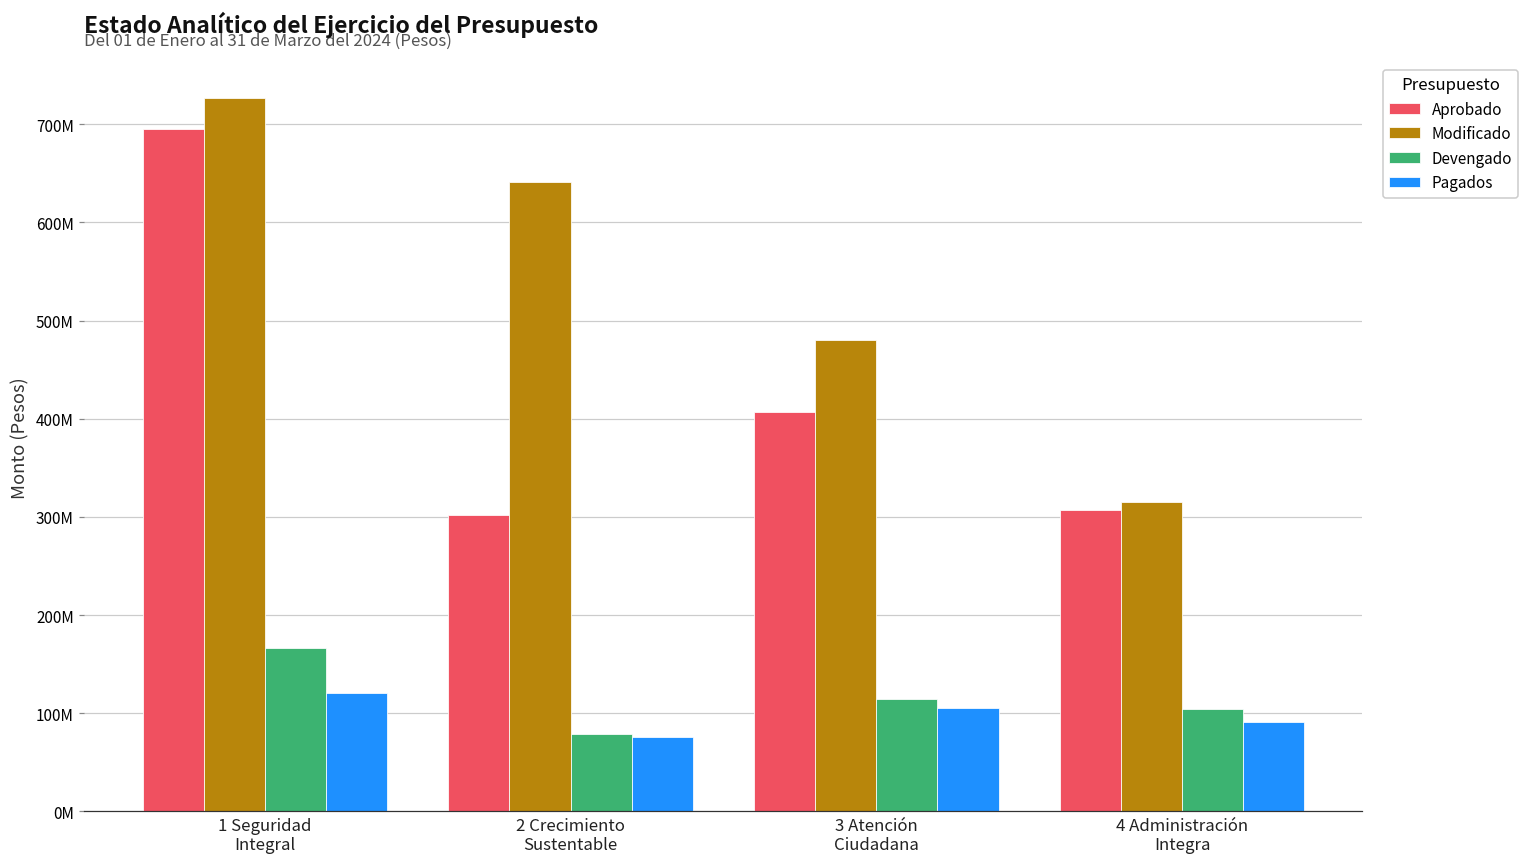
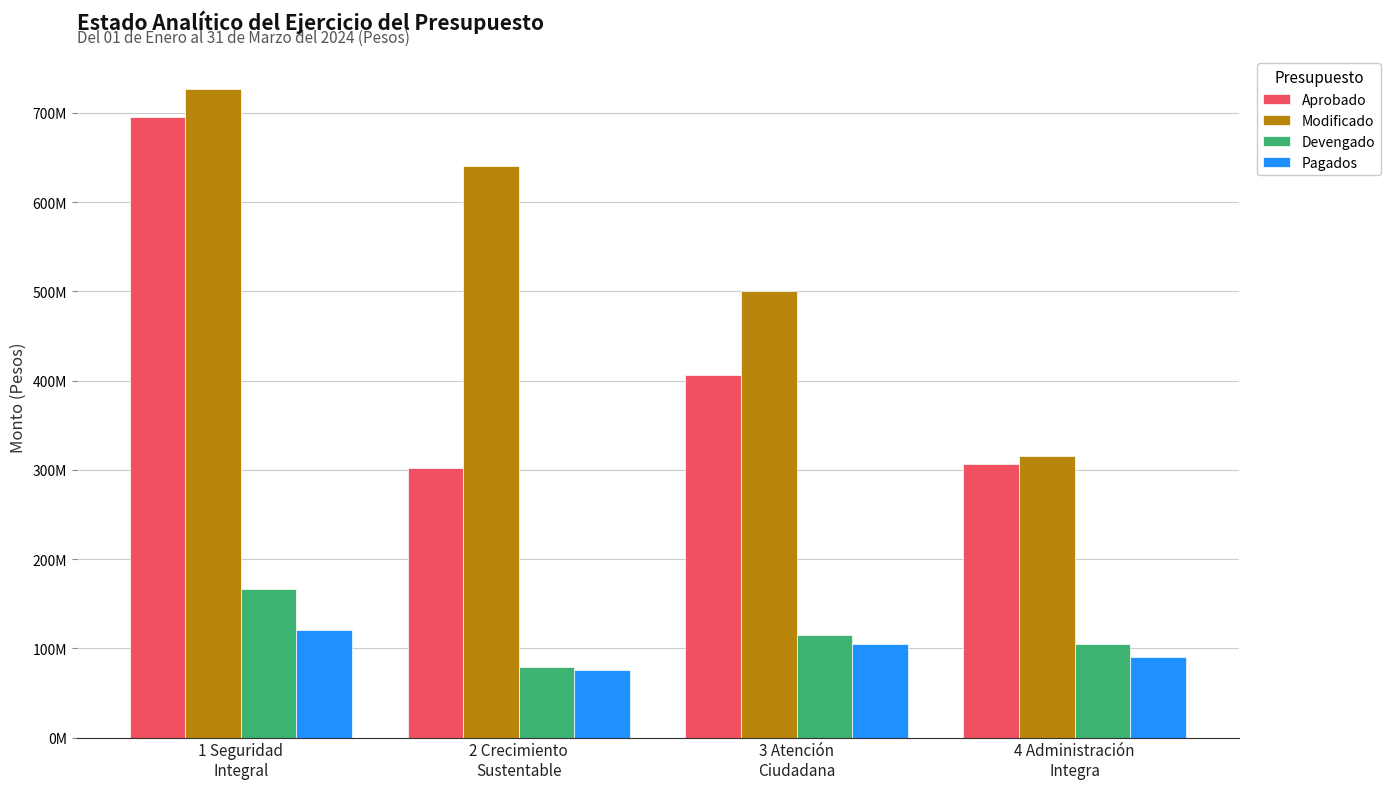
Modificado, 3 Atención Ciudadana: 480000000 -> 500000000
